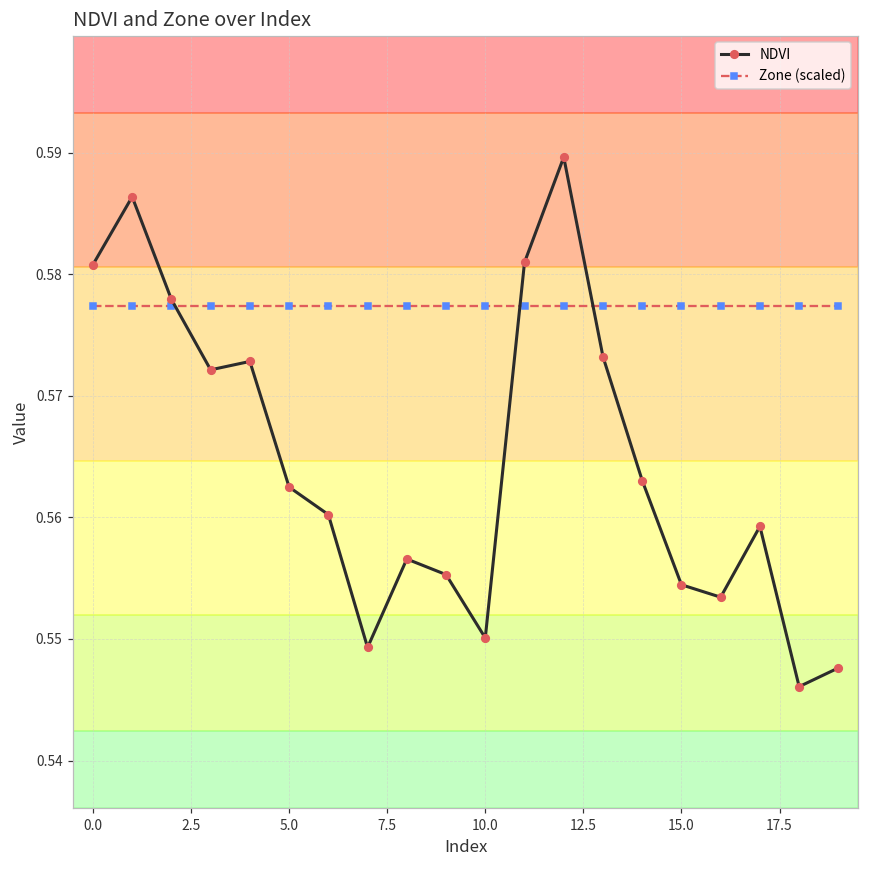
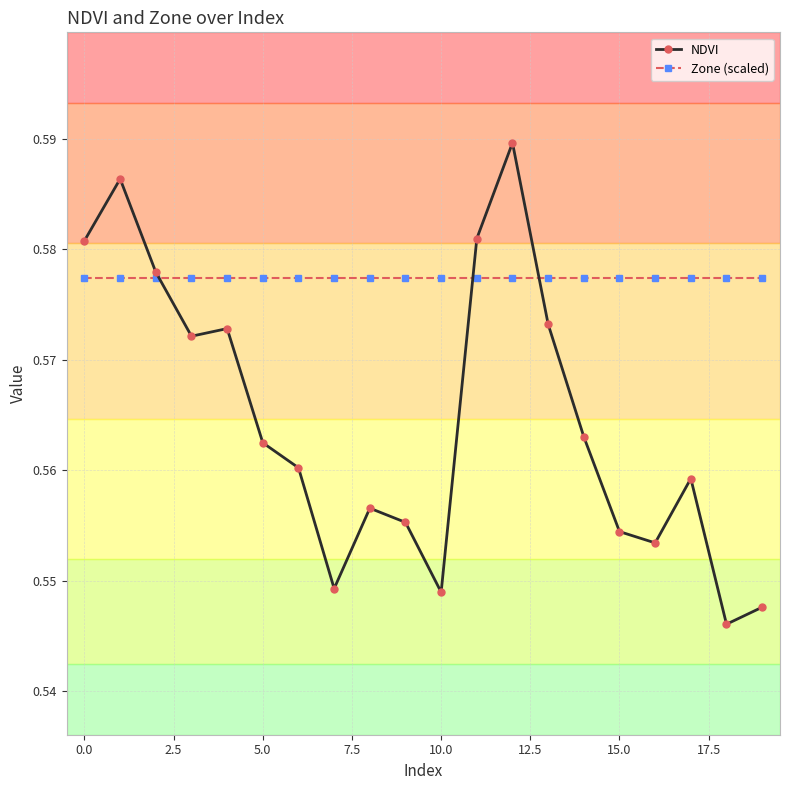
NDVI, 10.0: 0.5501 -> 0.5490
